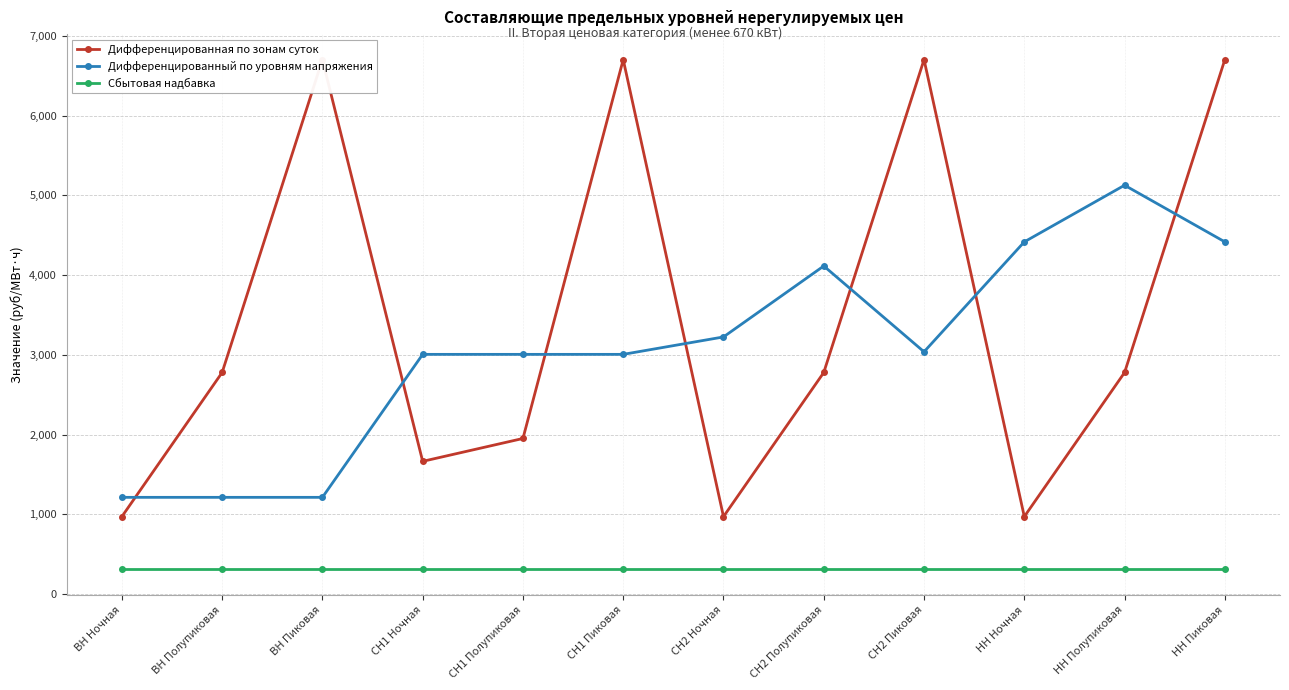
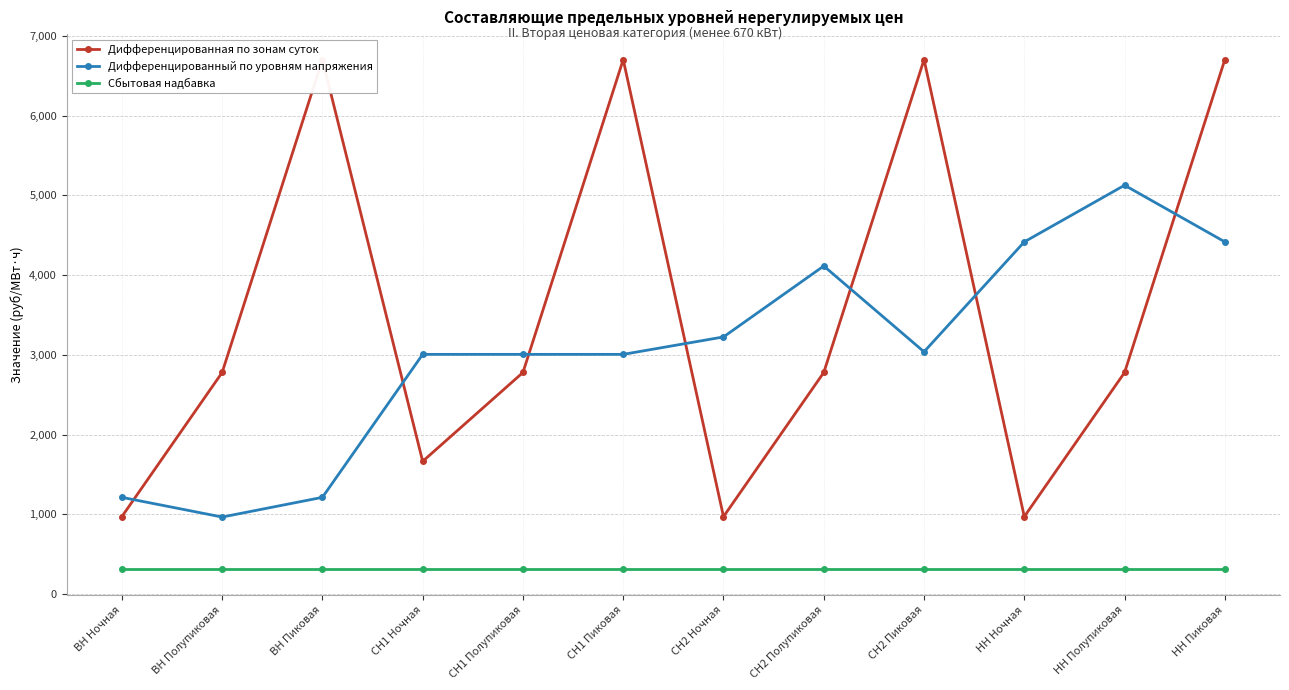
Дифференцированный по уровням напряжения, ВН Полупиковая: 1,200 -> 1,000
Дифференцированная по зонам суток, СН1 Полупиковая: 2,000 -> 2,800
